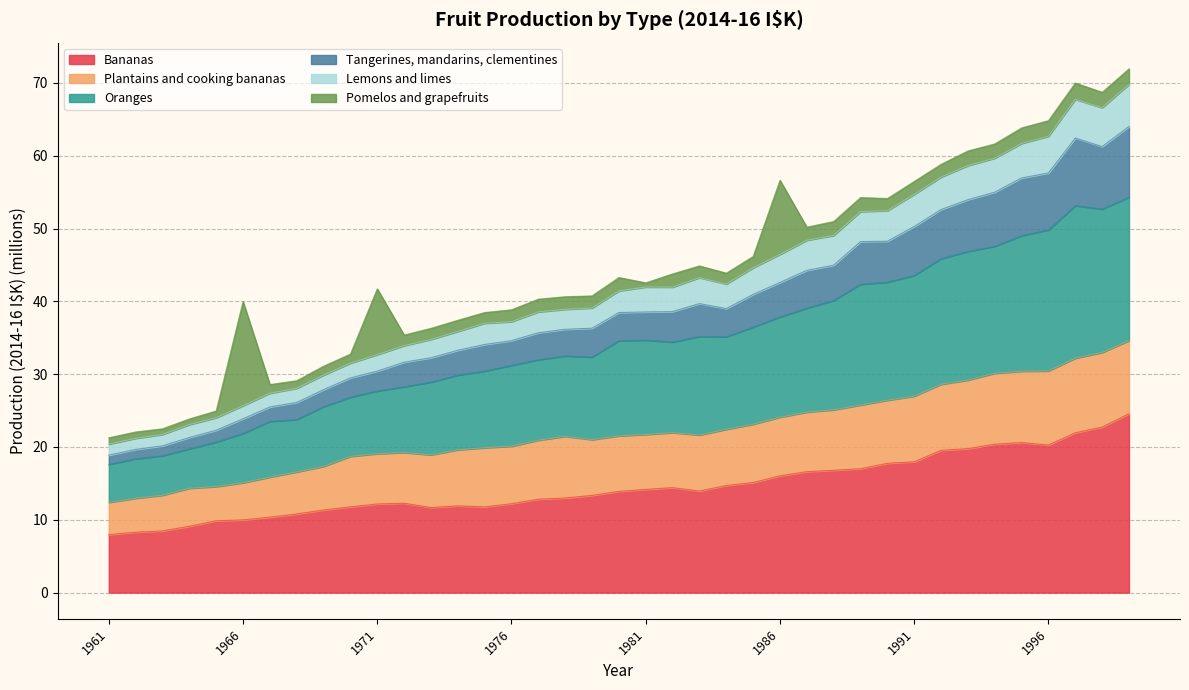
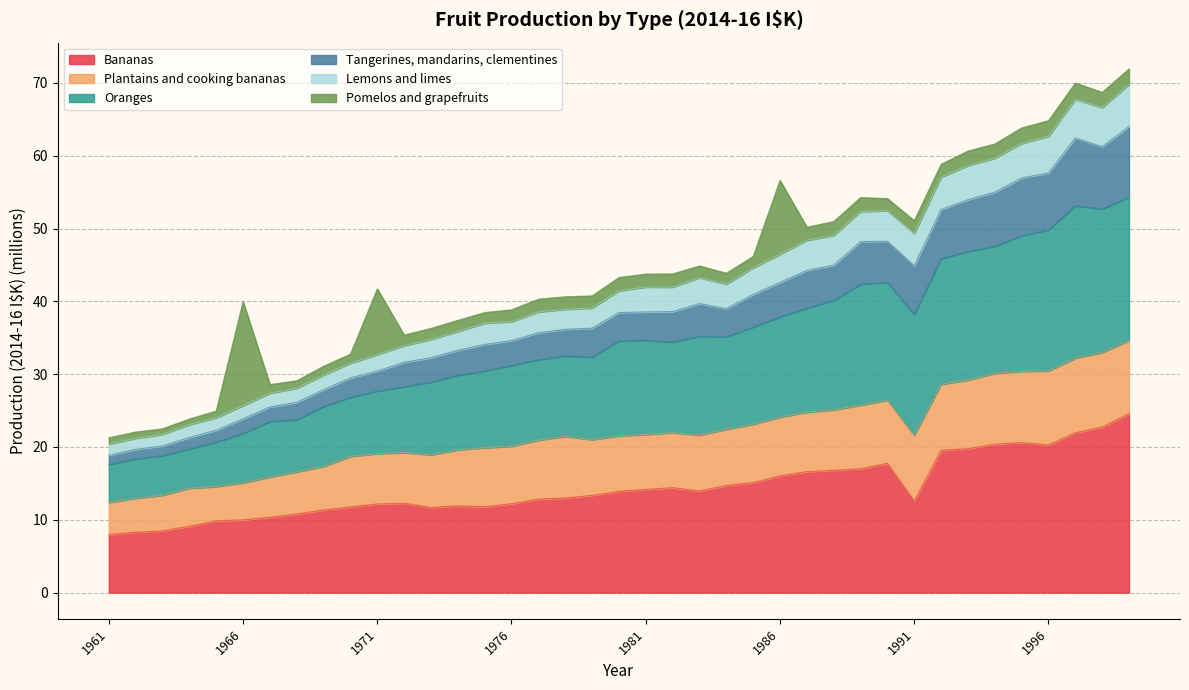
Pomelos and grapefruits, 1981: 1 -> 2
Bananas, 1991: 18 -> 13
